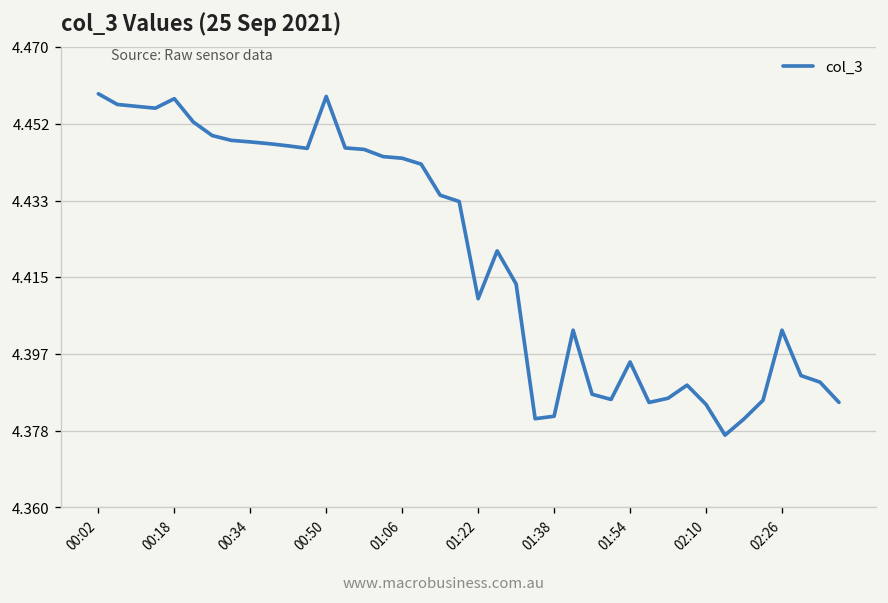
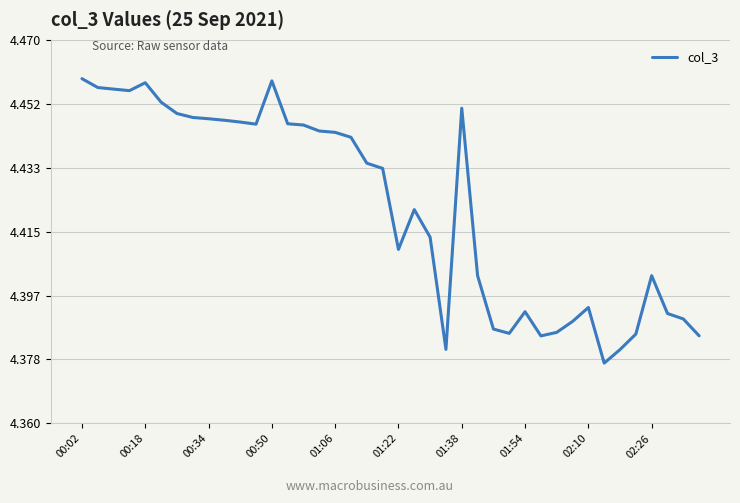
01:38: 4.382 -> 4.450
01:54: 4.395 -> 4.392
02:10: 4.385 -> 4.393
